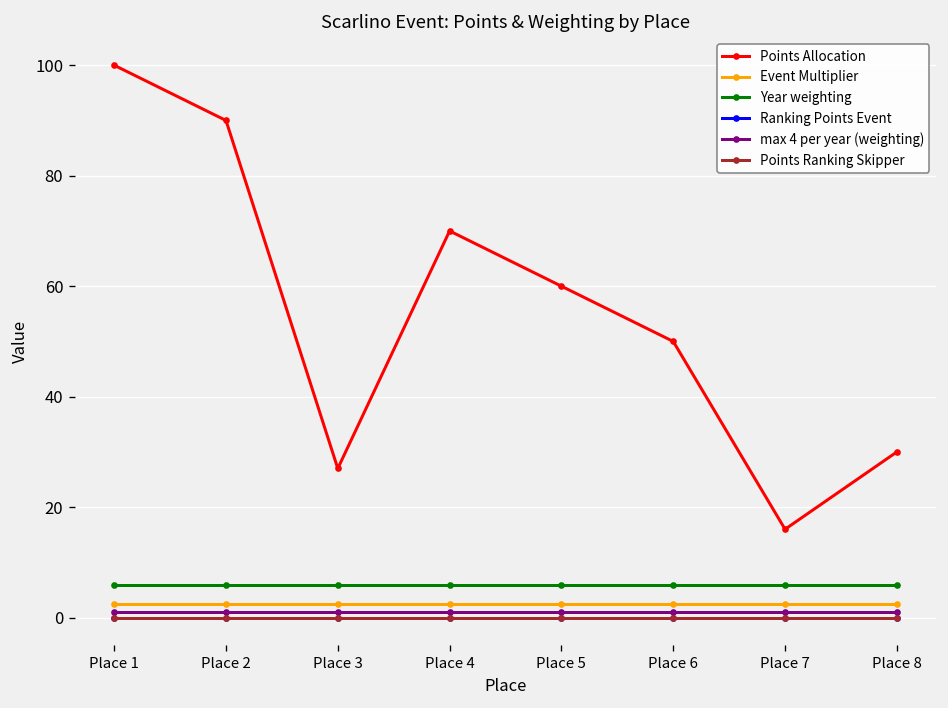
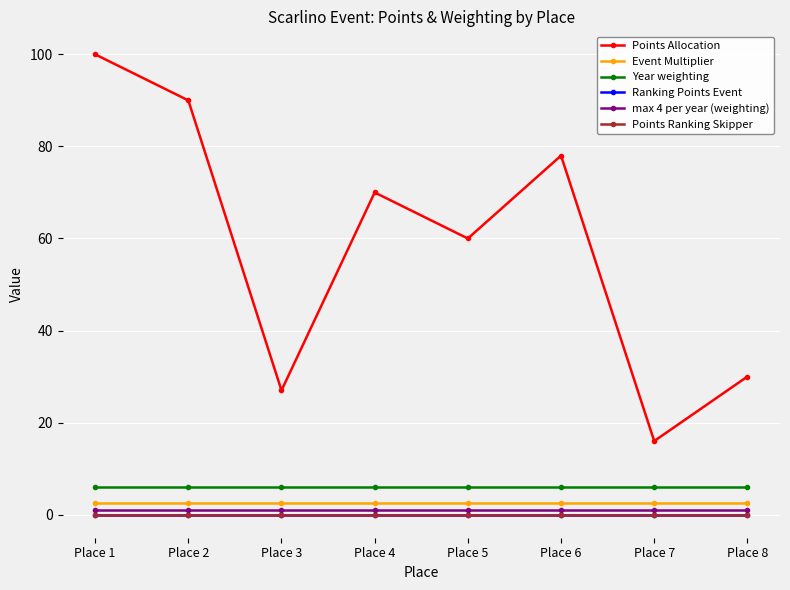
Points Allocation, Place 6: 50 -> 78
